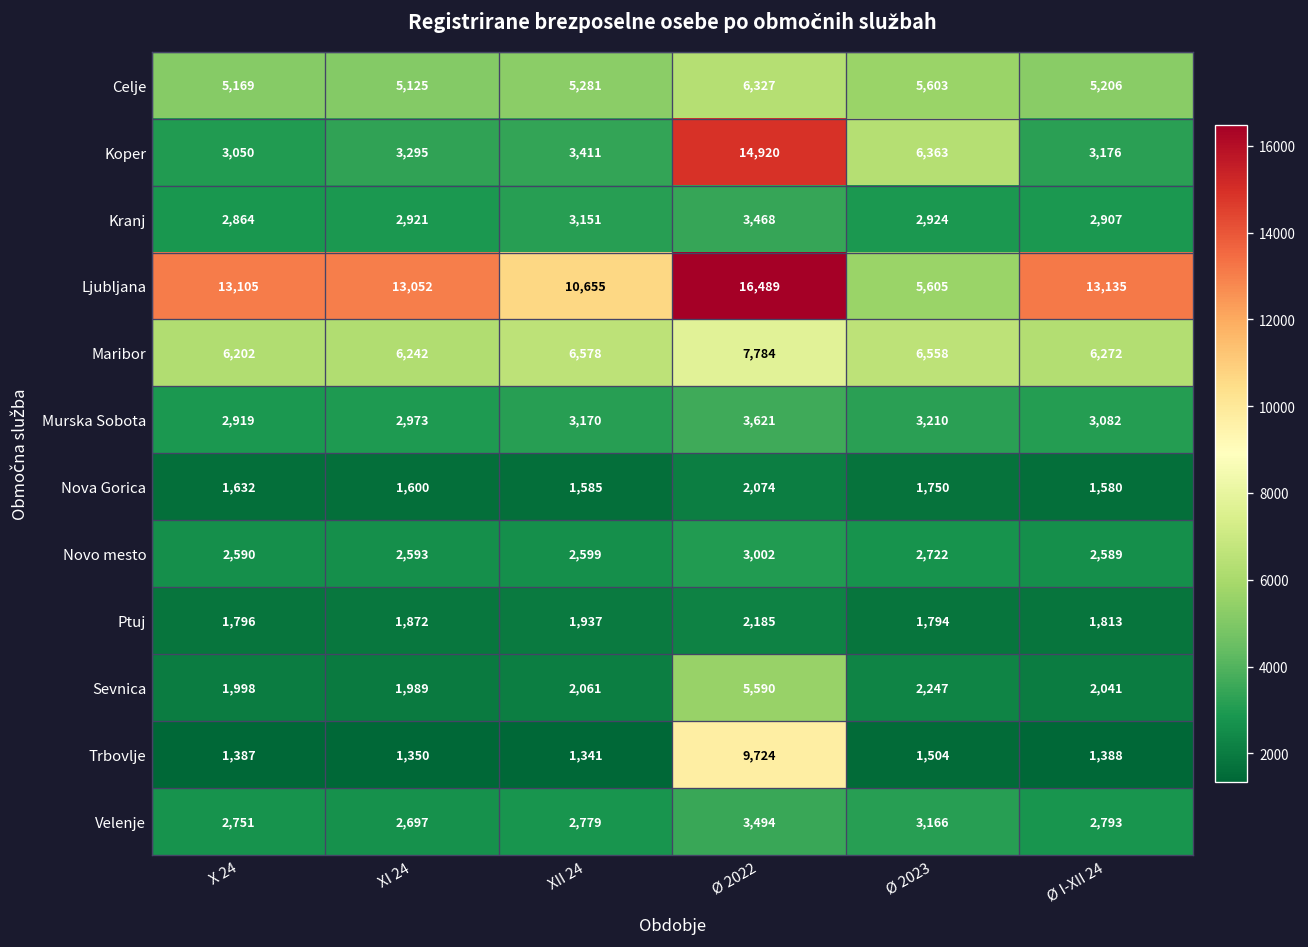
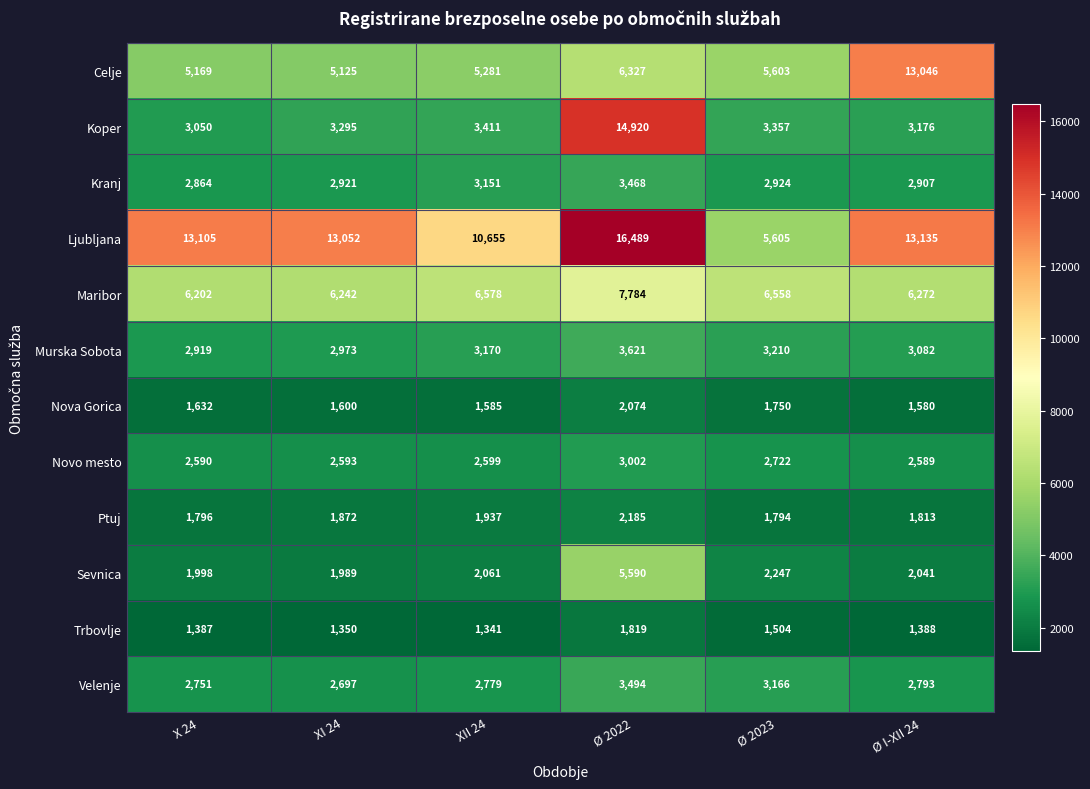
Celje, Ø I-XII 24: 5,206 -> 13,046
Koper, Ø 2023: 6,363 -> 3,357
Trbovlje, Ø 2022: 9,724 -> 1,819
